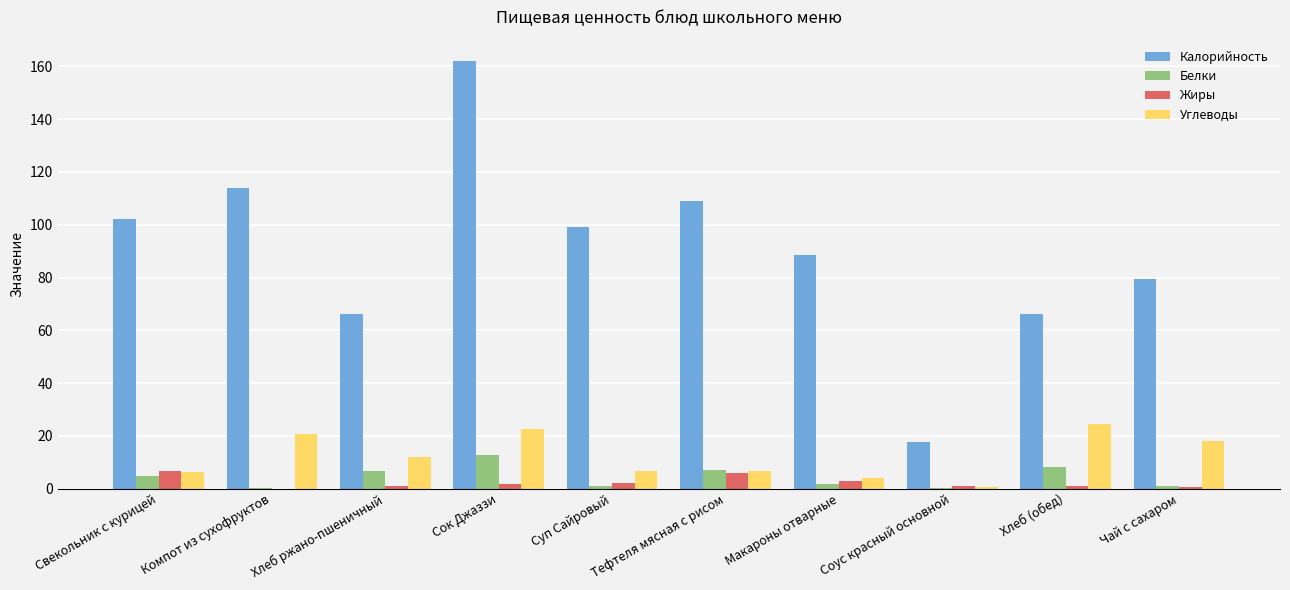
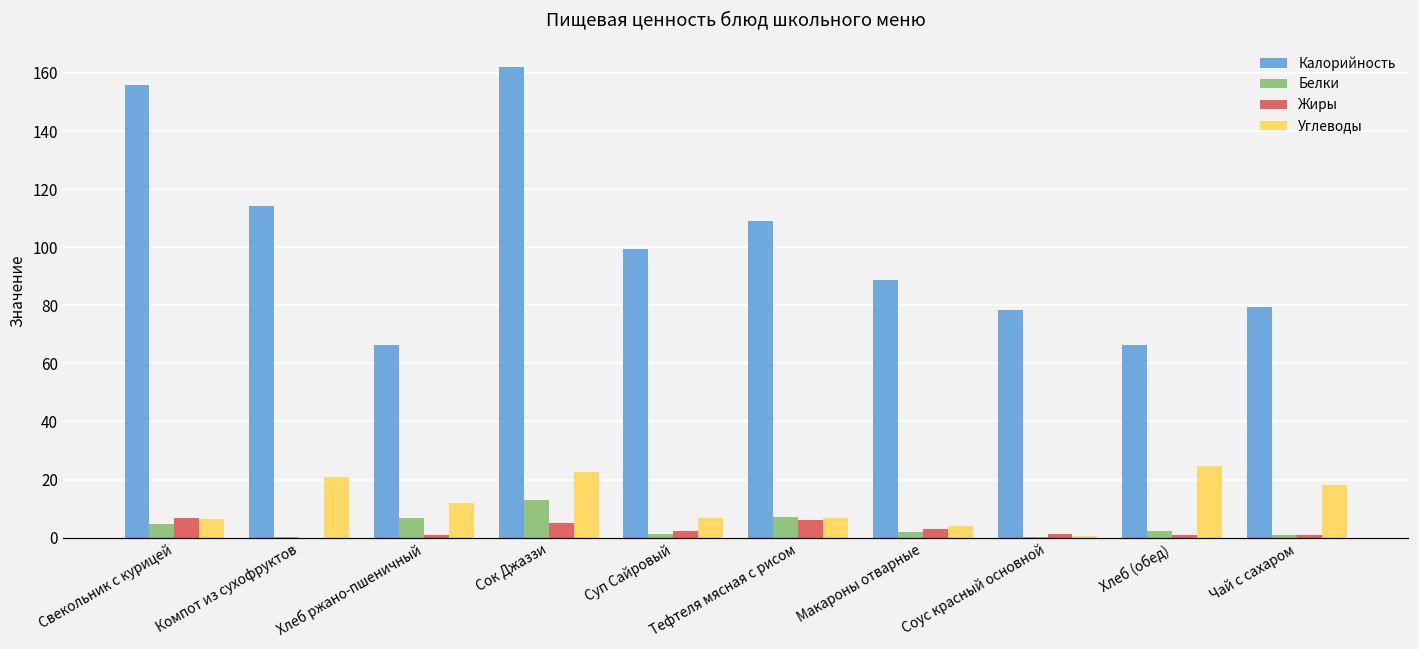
Калорийность, Свекольник с курицей: 102 -> 156
Жиры, Сок Джаззи: 2 -> 5
Калорийность, Соус красный основной: 18 -> 78
Белки, Хлеб (обед): 8 -> 2
